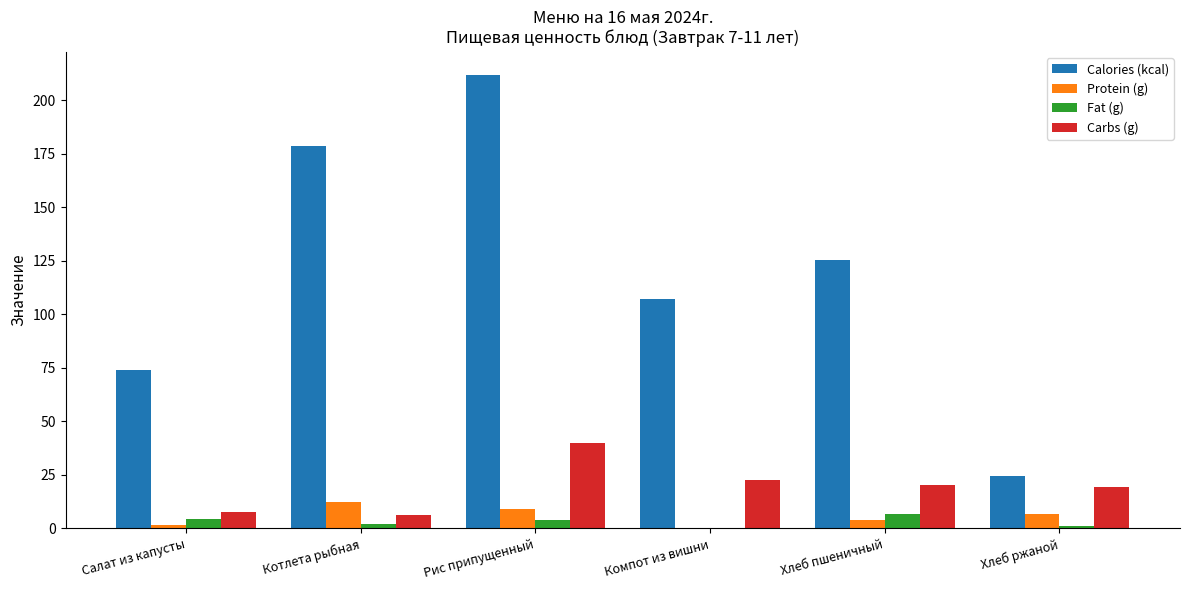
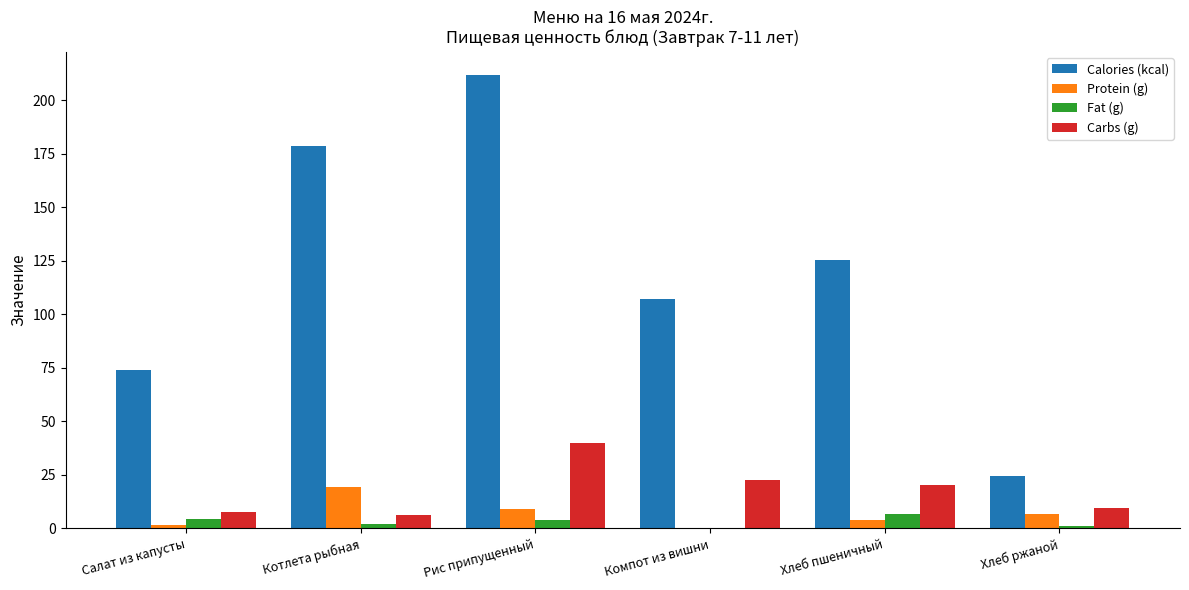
Protein (g), Котлета рыбная: 12 -> 19
Carbs (g), Хлеб ржаной: 19 -> 10
